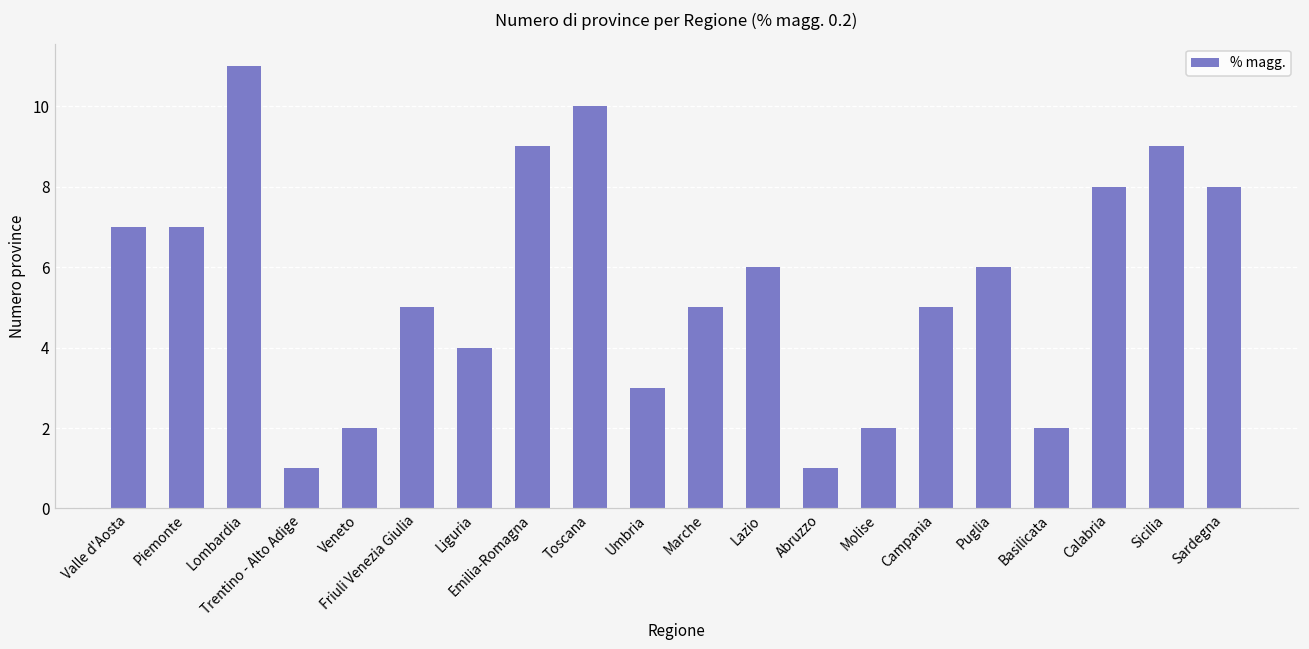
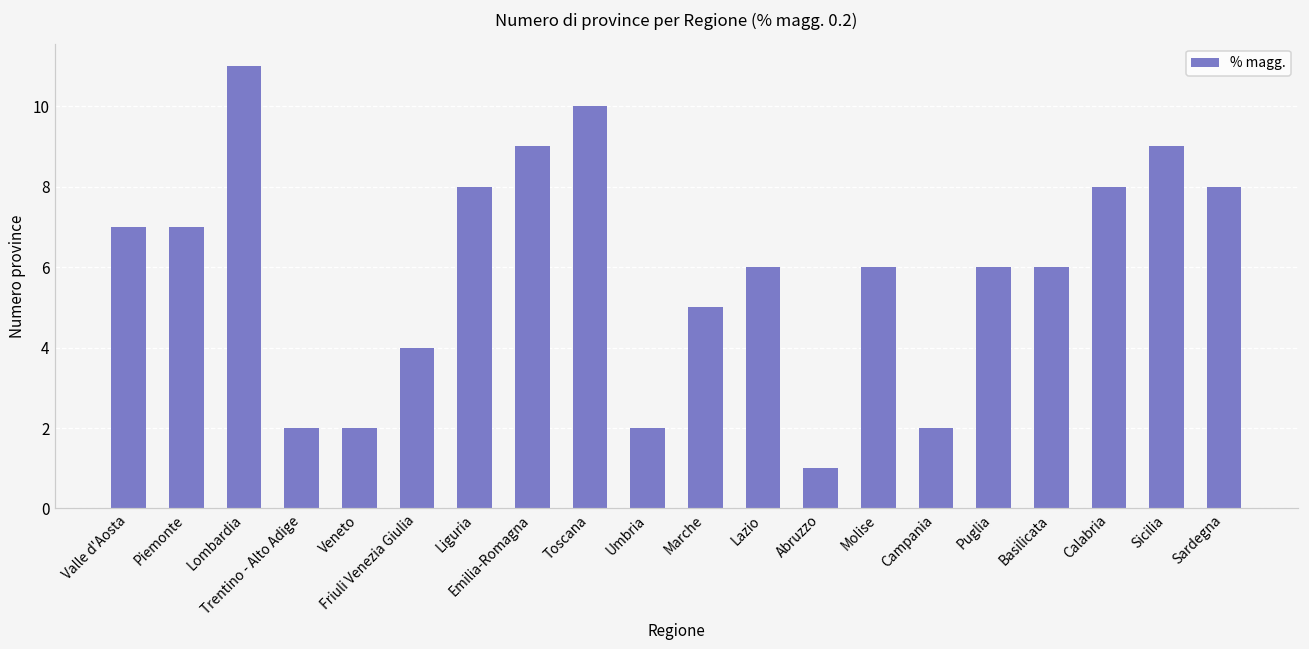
Trentino - Alto Adige: 1 -> 2
Friuli Venezia Giulia: 5 -> 4
Liguria: 4 -> 8
Umbria: 3 -> 2
Molise: 2 -> 6
Campania: 5 -> 2
Basilicata: 2 -> 6
